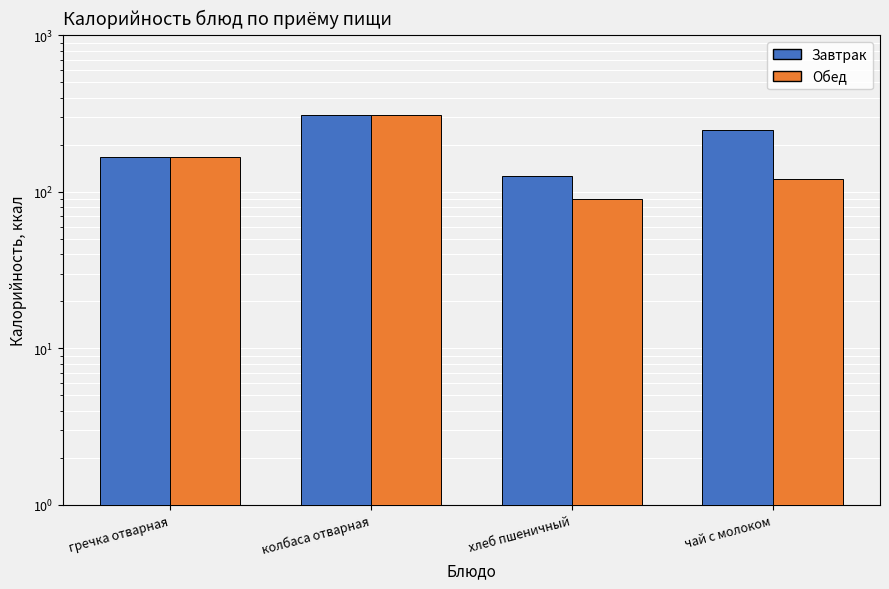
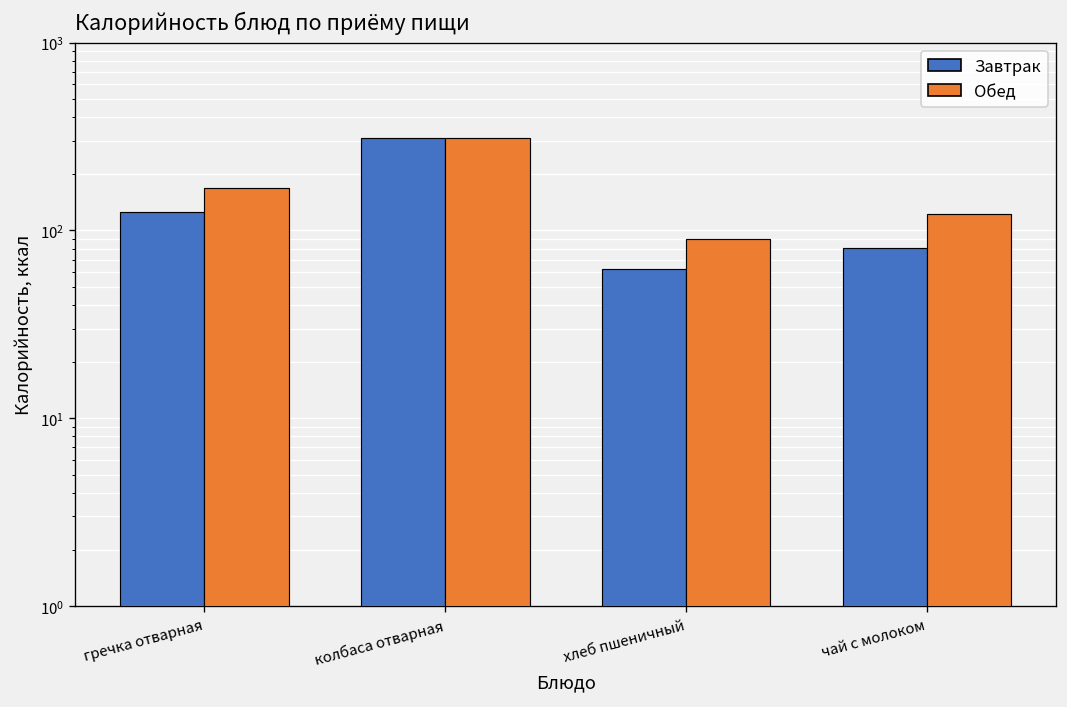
Завтрак, гречка отварная: 170 -> 130
Завтрак, хлеб пшеничный: 130 -> 62
Завтрак, чай с молоком: 250 -> 80
